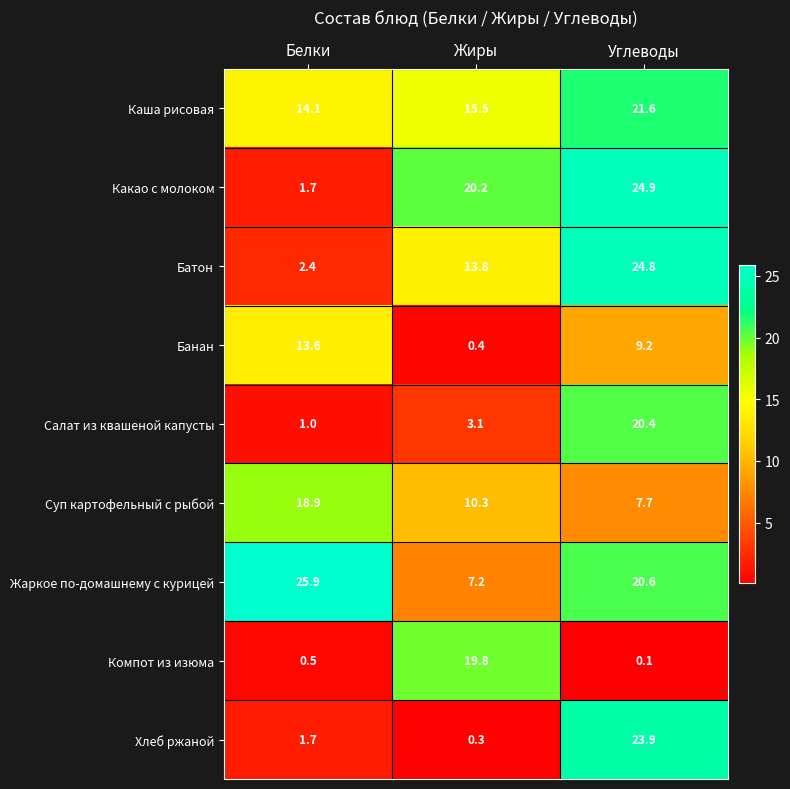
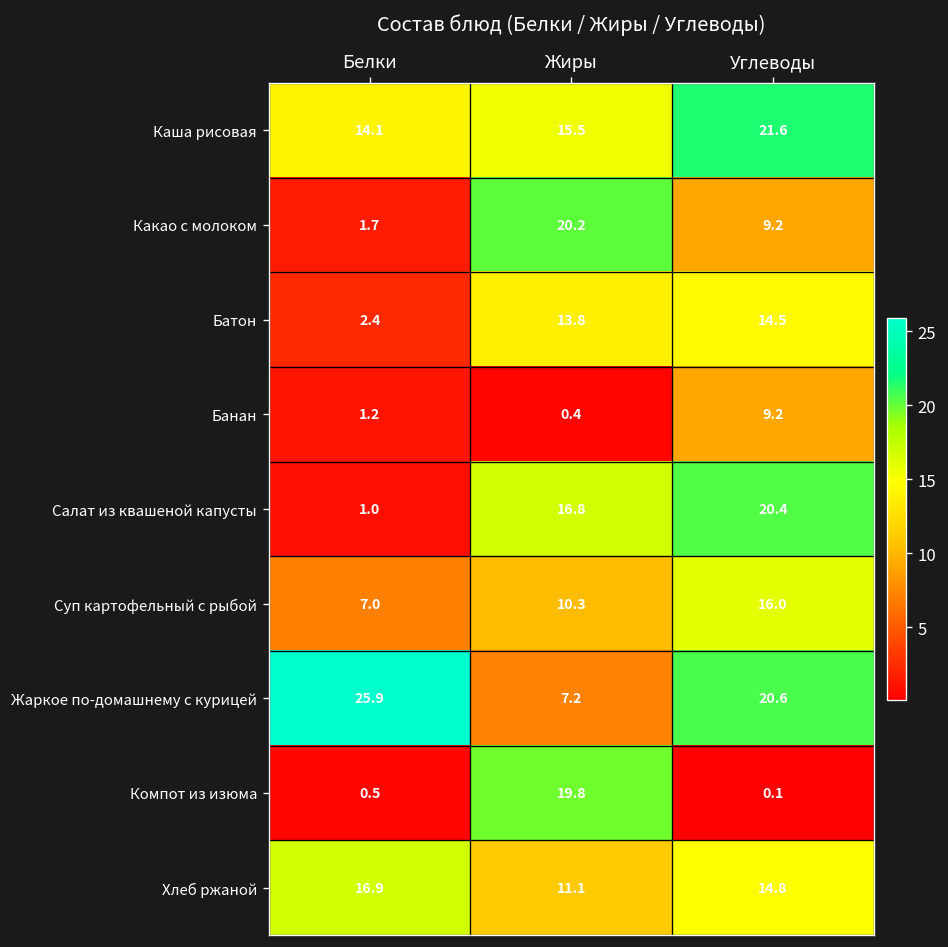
Какао с молоком, Углеводы: 24.9 -> 9.2
Батон, Углеводы: 24.8 -> 14.5
Банан, Белки: 13.6 -> 1.2
Салат из квашеной капусты, Жиры: 3.1 -> 16.8
Суп картофельный с рыбой, Белки: 18.9 -> 7.0
Суп картофельный с рыбой, Углеводы: 7.7 -> 16.0
Хлеб ржаной, Белки: 1.7 -> 16.9
Хлеб ржаной, Жиры: 0.3 -> 11.1
Хлеб ржаной, Углеводы: 23.9 -> 14.8
